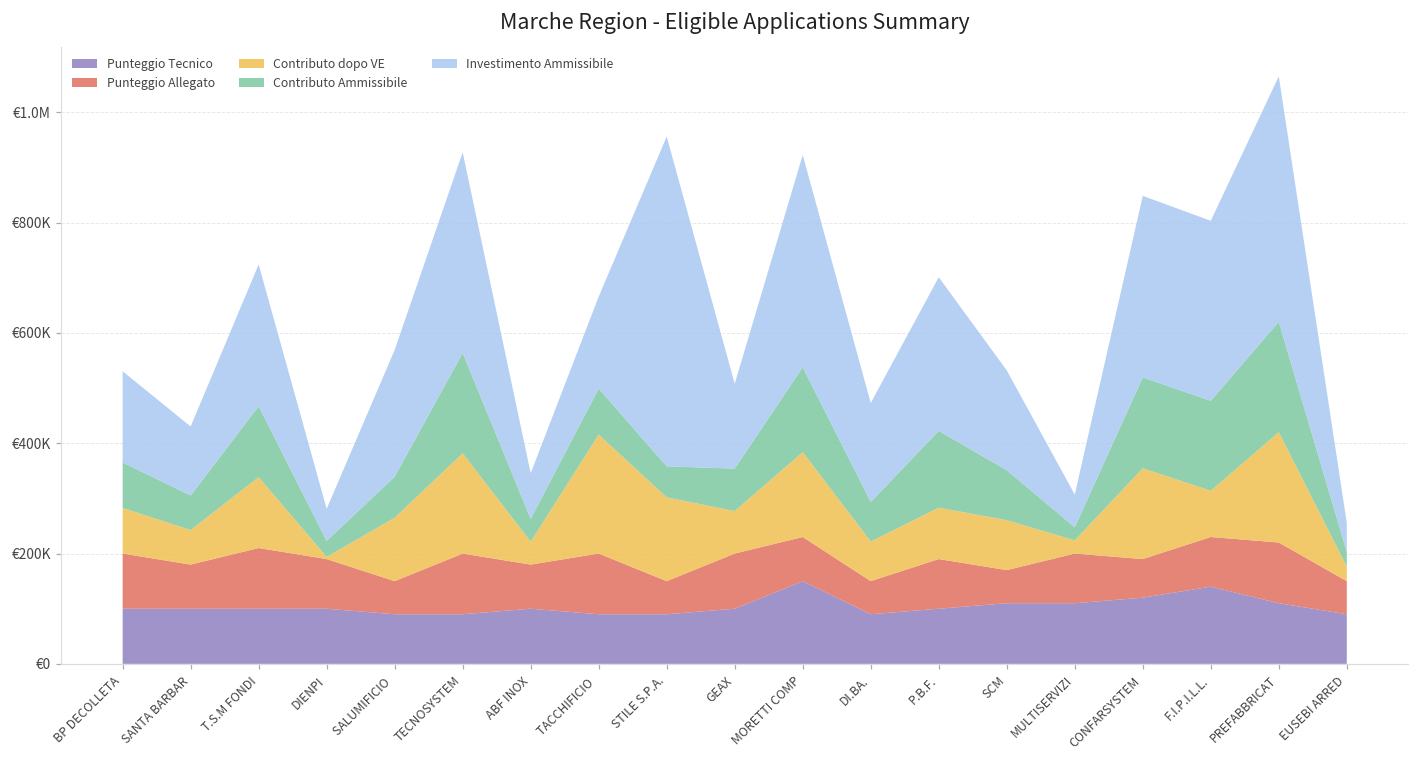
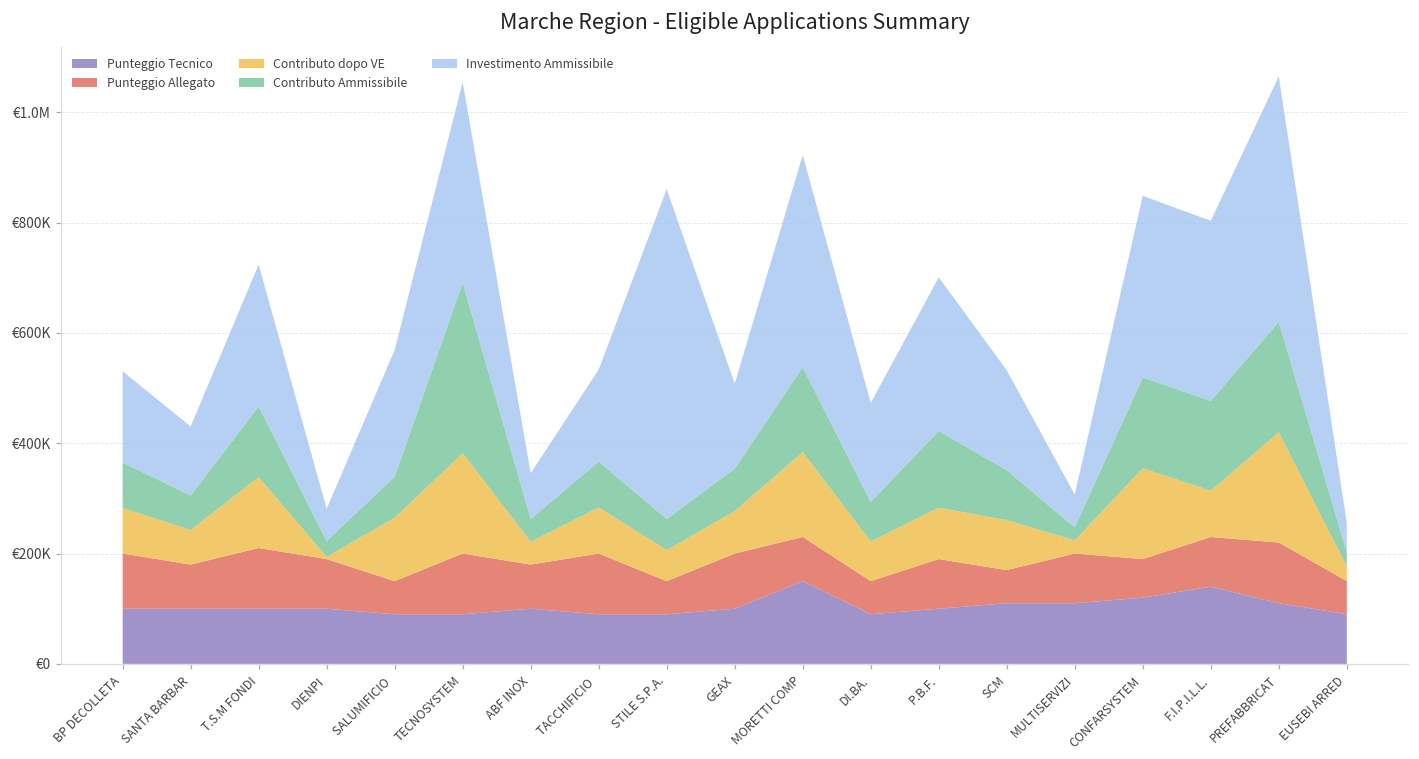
Contributo Ammissibile, TECNOSYSTEM: €180000 -> €310000
Contributo dopo VE, TACCHIFICIO: €220000 -> €80000
Contributo dopo VE, STILE S.P.A.: €150000 -> €60000
